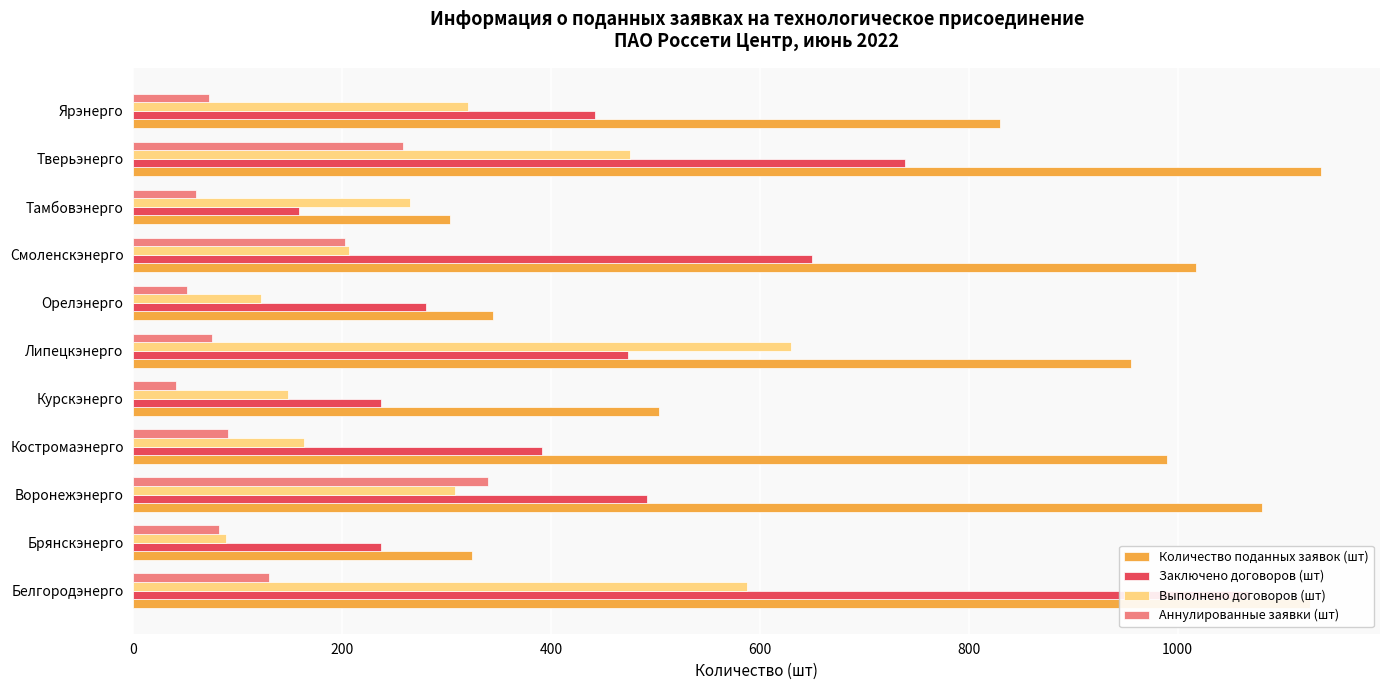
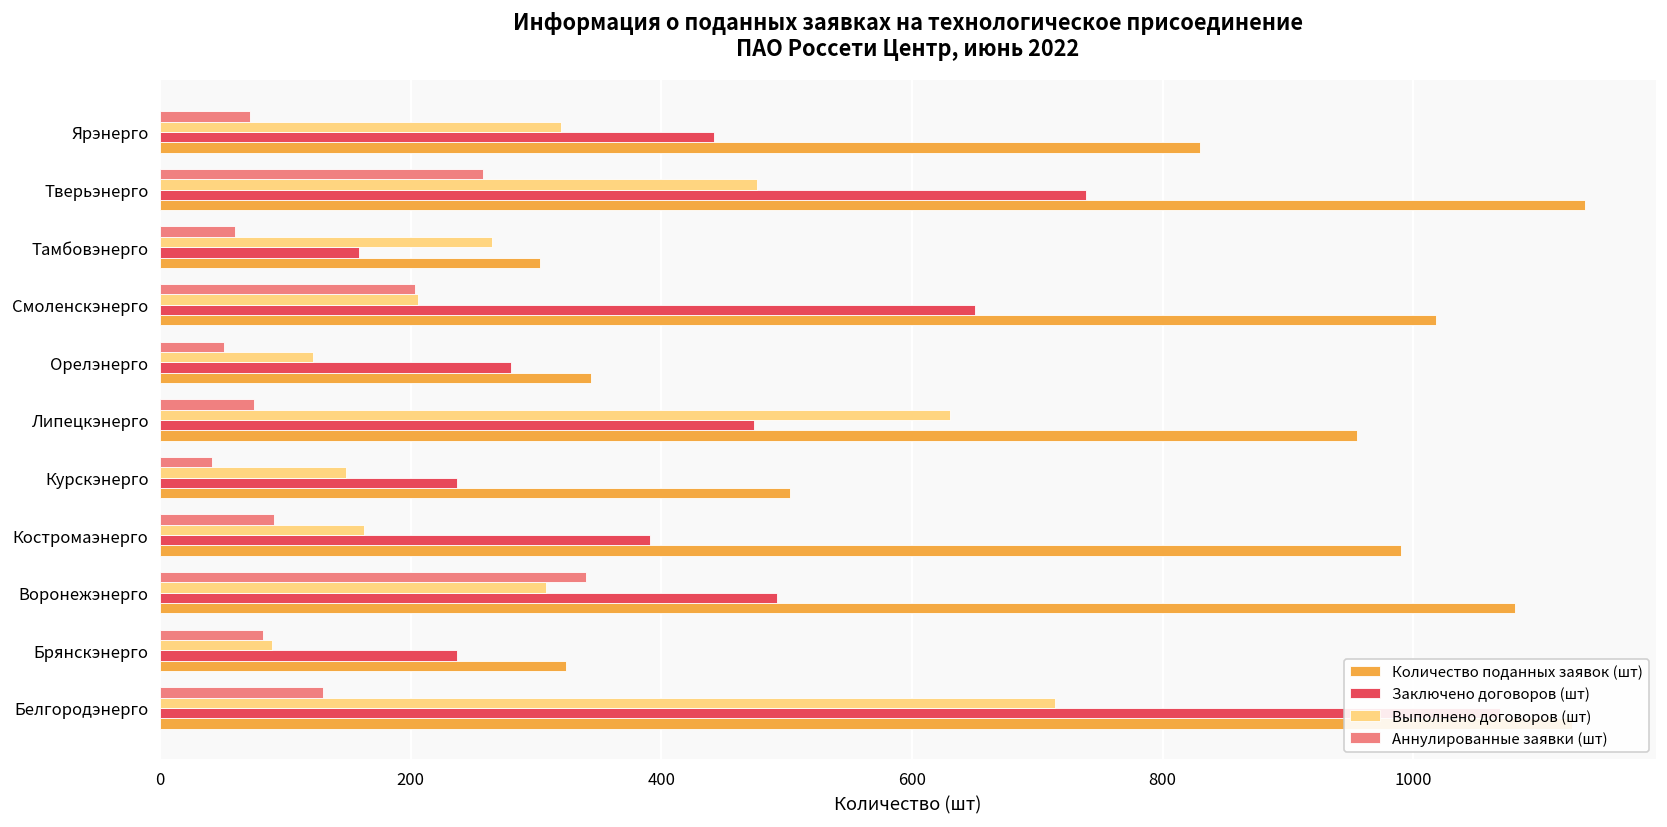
Выполнено договоров (шт), Белгородэнерго: 588 -> 714
